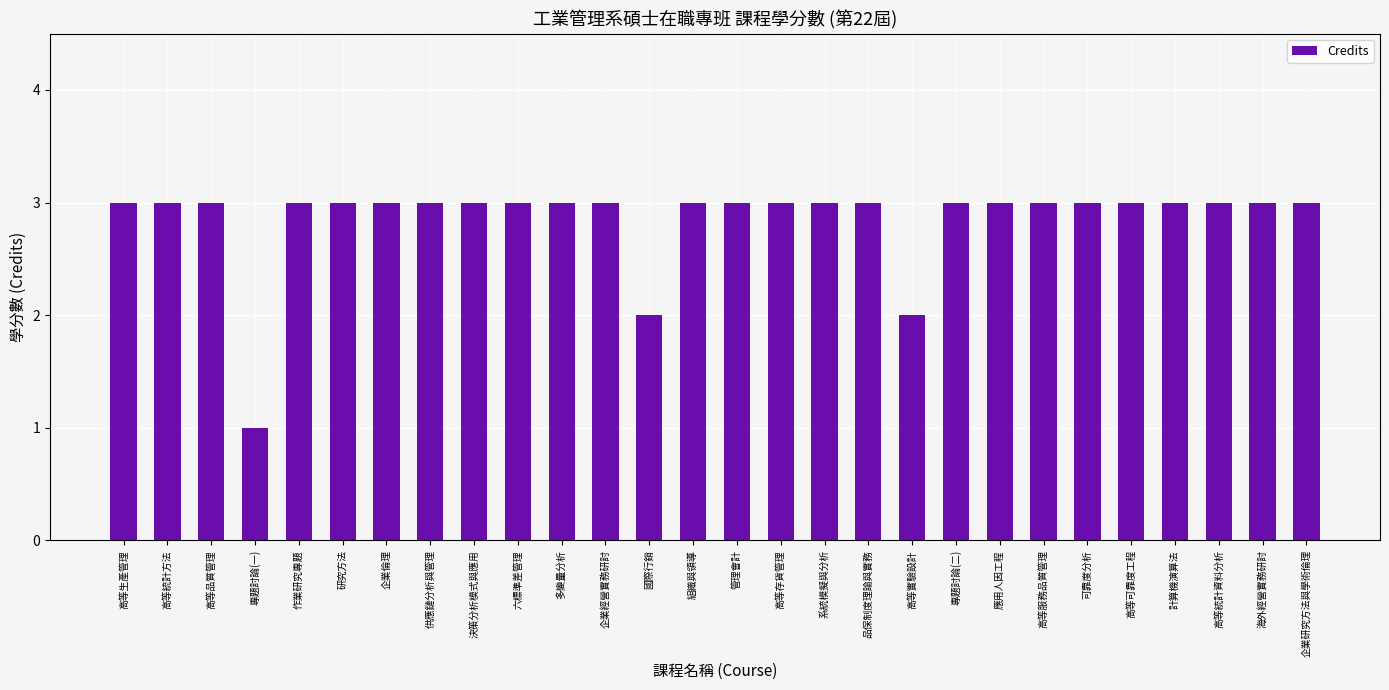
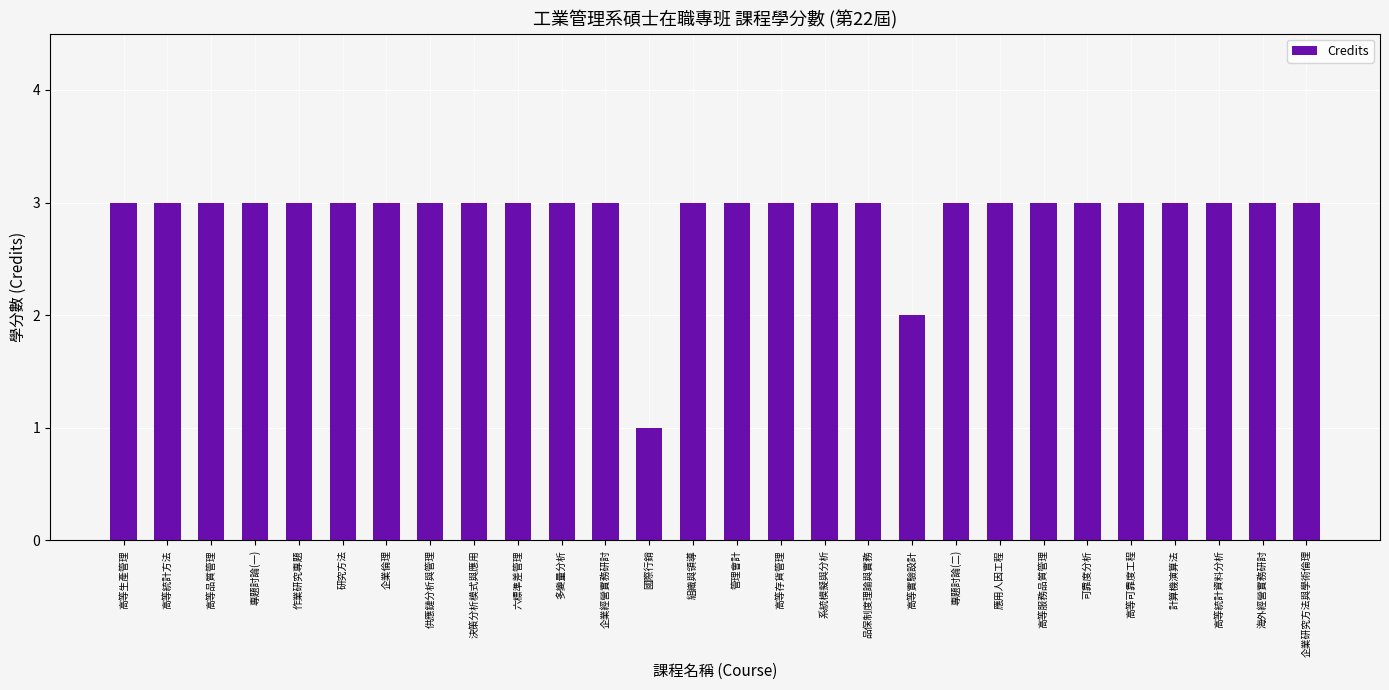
專題討論(一): 1 -> 3
國際行銷: 2 -> 1
